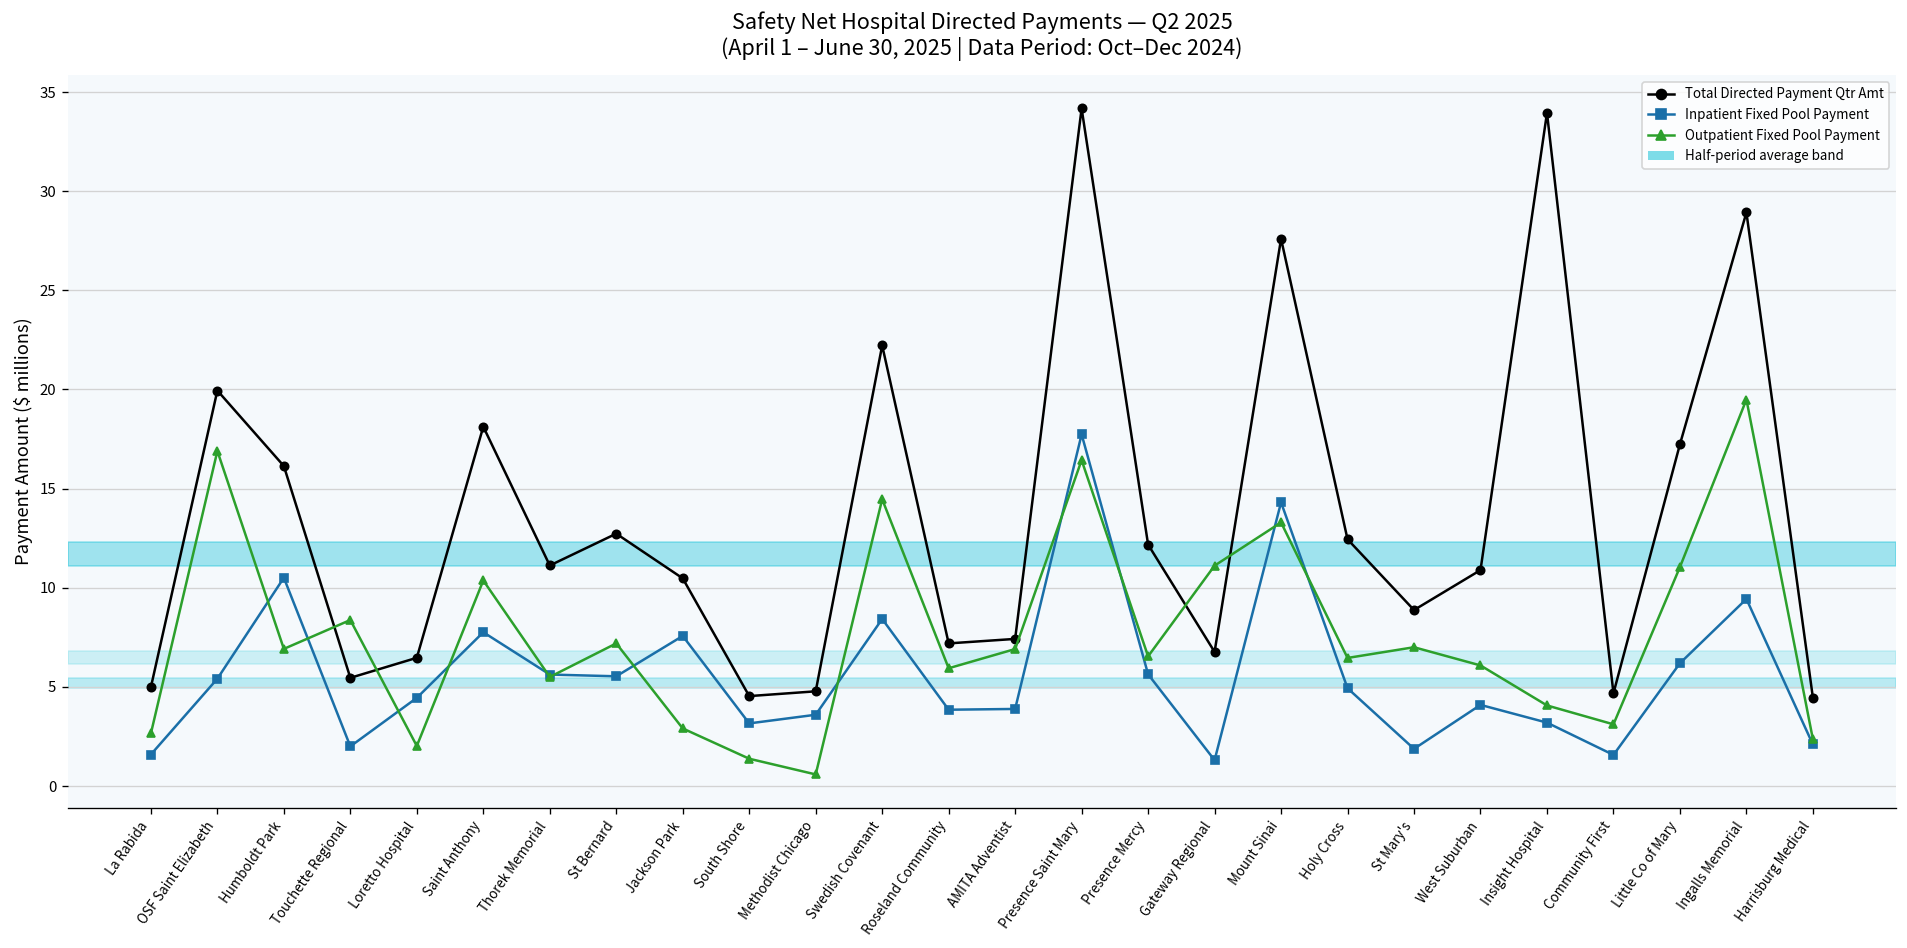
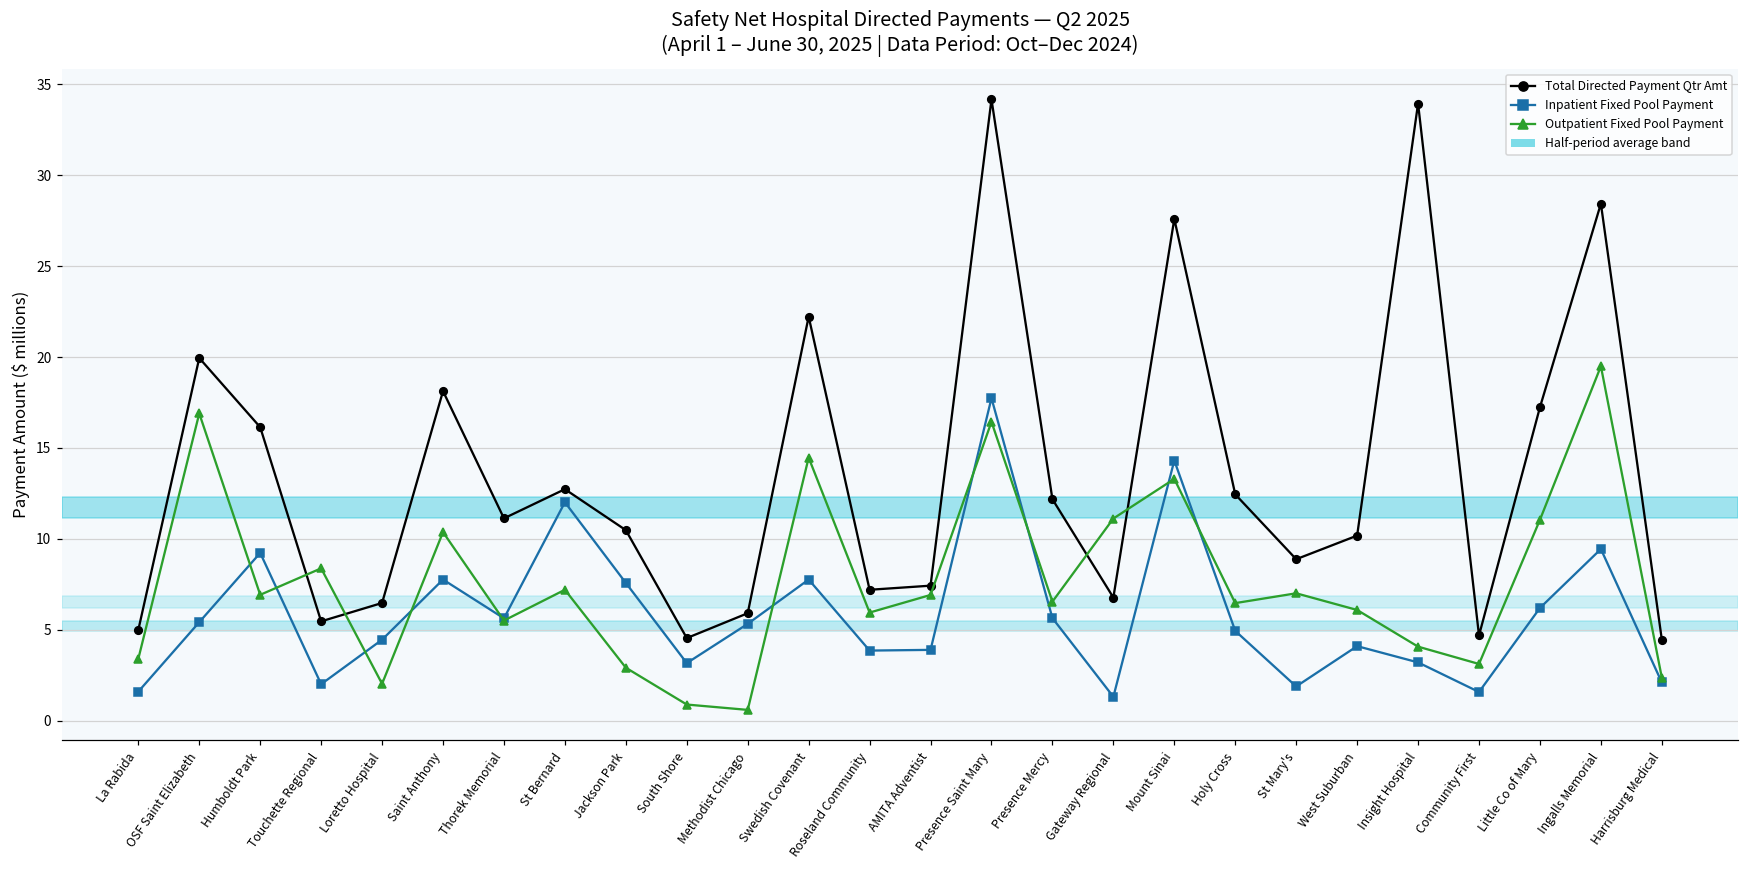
Outpatient Fixed Pool Payment, La Rabida: 2.7 -> 3.4
Inpatient Fixed Pool Payment, Humboldt Park: 10.5 -> 9.2
Inpatient Fixed Pool Payment, St Bernard: 5.5 -> 12.0
Outpatient Fixed Pool Payment, South Shore: 1.4 -> 0.9
Total Directed Payment Qtr Amt, Methodist Chicago: 4.8 -> 5.9
Inpatient Fixed Pool Payment, Methodist Chicago: 3.6 -> 5.3
Inpatient Fixed Pool Payment, Swedish Covenant: 8.4 -> 7.8
Total Directed Payment Qtr Amt, West Suburban: 10.9 -> 10.2
Total Directed Payment Qtr Amt, Ingalls Memorial: 28.9 -> 28.4
